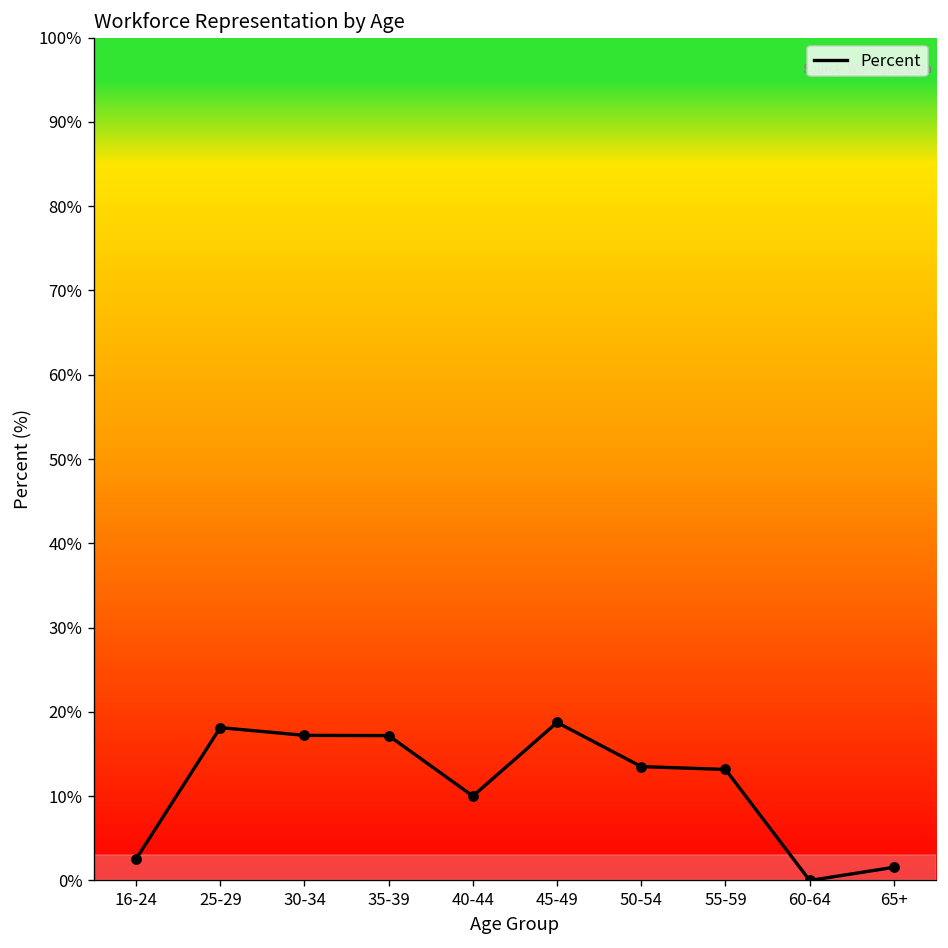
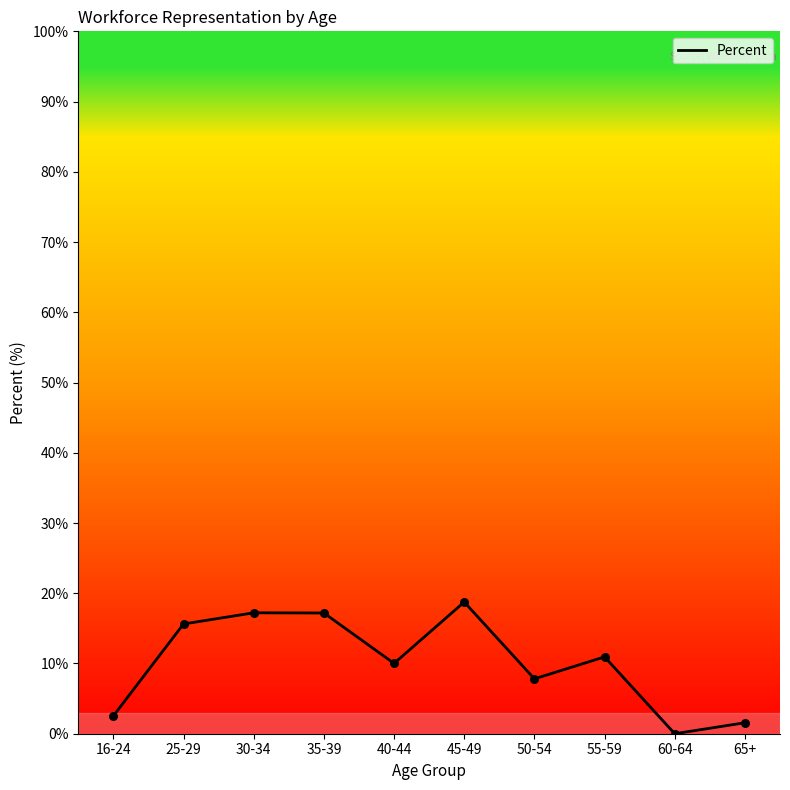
25-29: 18% -> 16%
50-54: 14% -> 8%
55-59: 13% -> 11%
